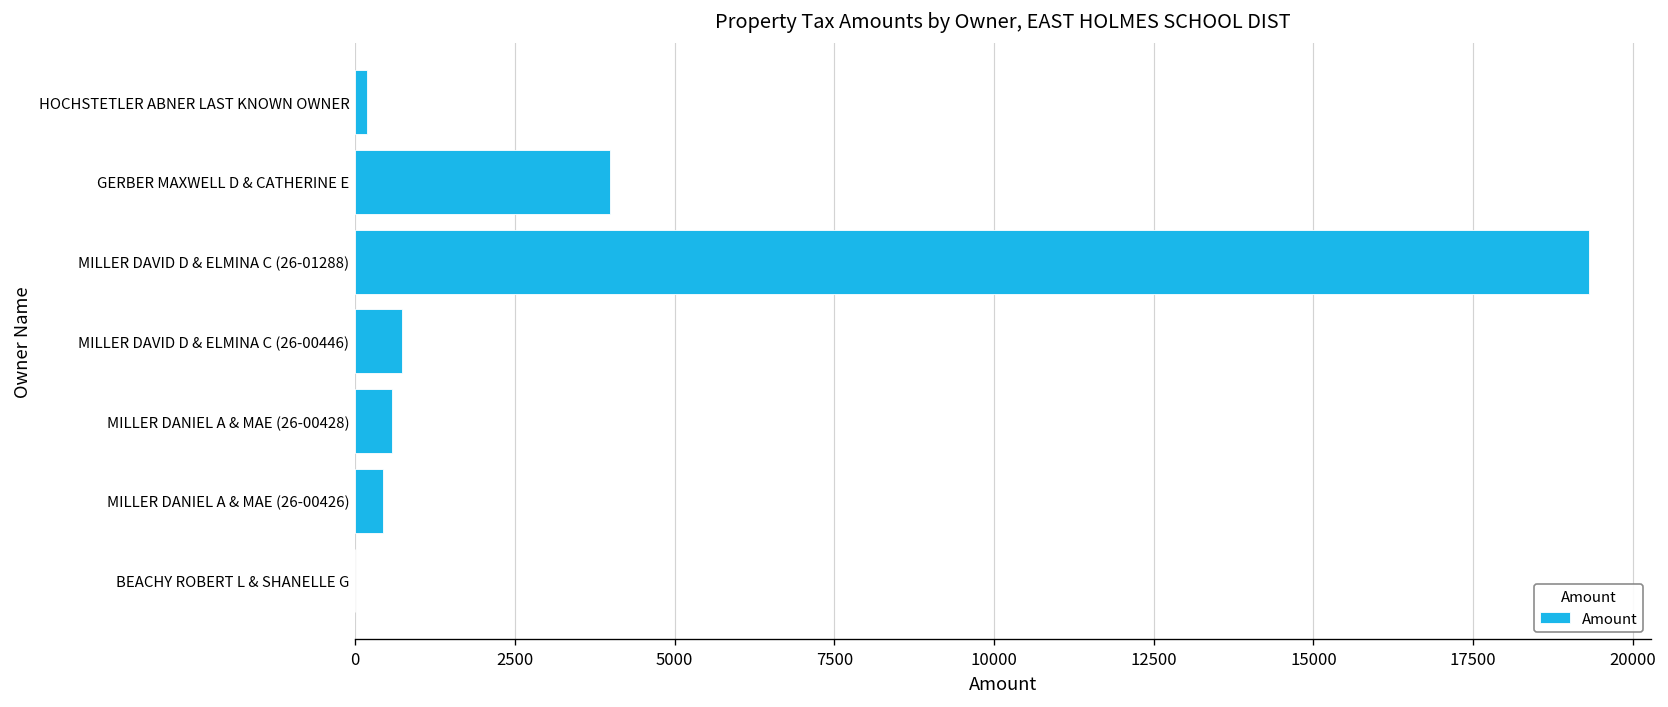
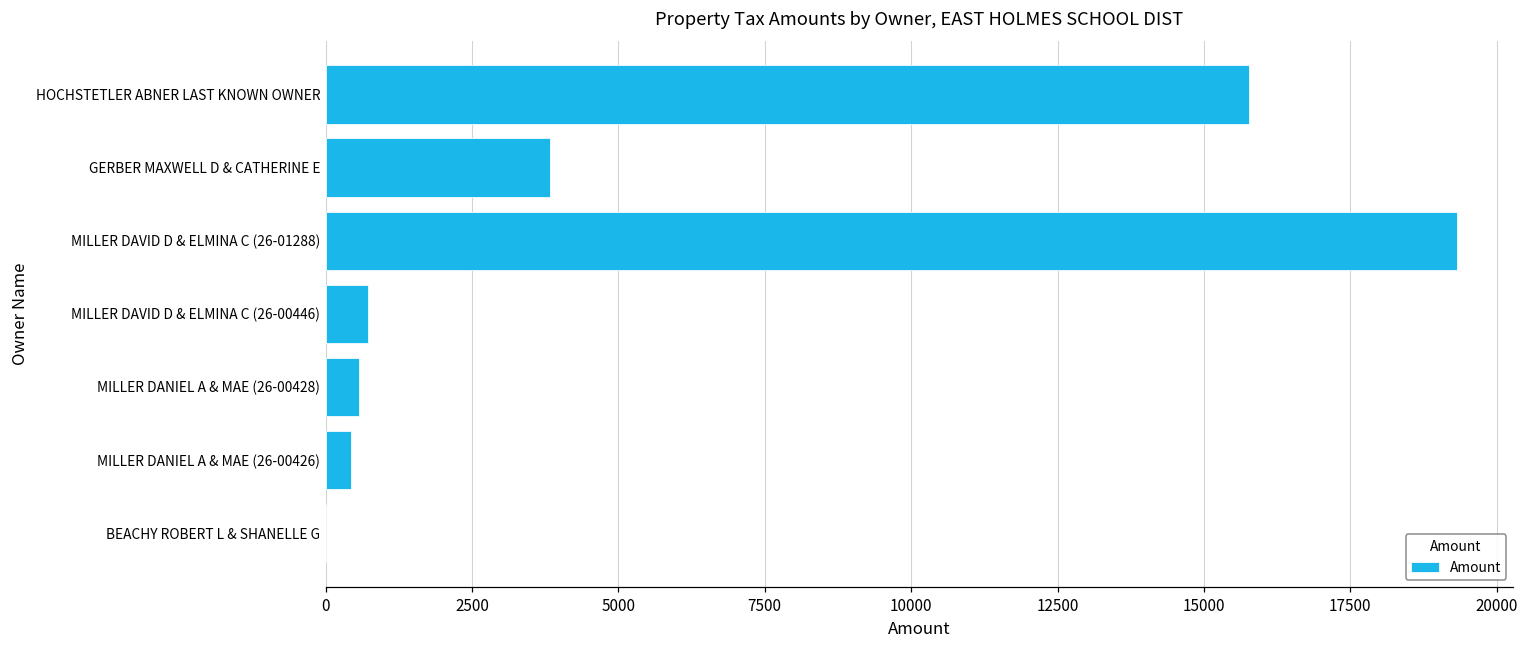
HOCHSTETLER ABNER LAST KNOWN OWNER: 200 -> 15800
GERBER MAXWELL D & CATHERINE E: 4000 -> 3800
